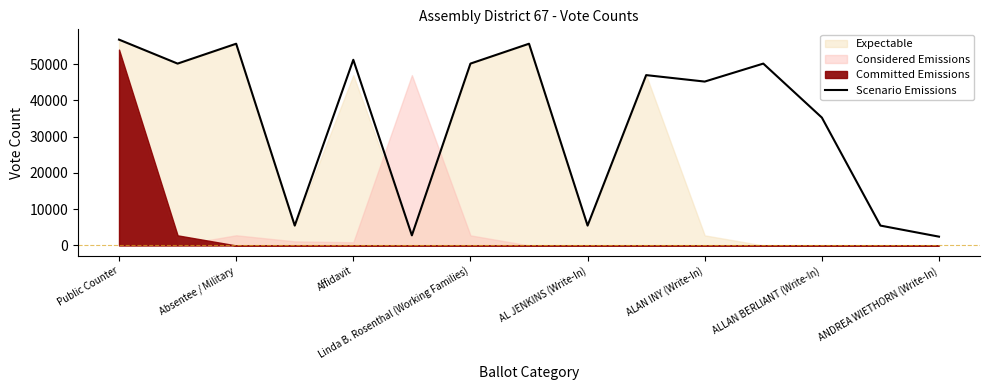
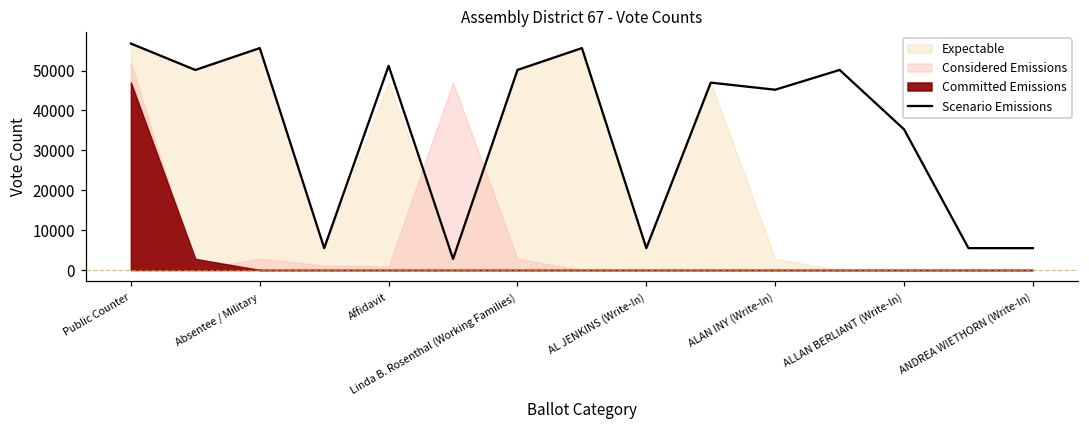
Committed Emissions, Public Counter: 54000 -> 47000
Scenario Emissions, ANDREA WIETHORN (Write-In): 2000 -> 5000
